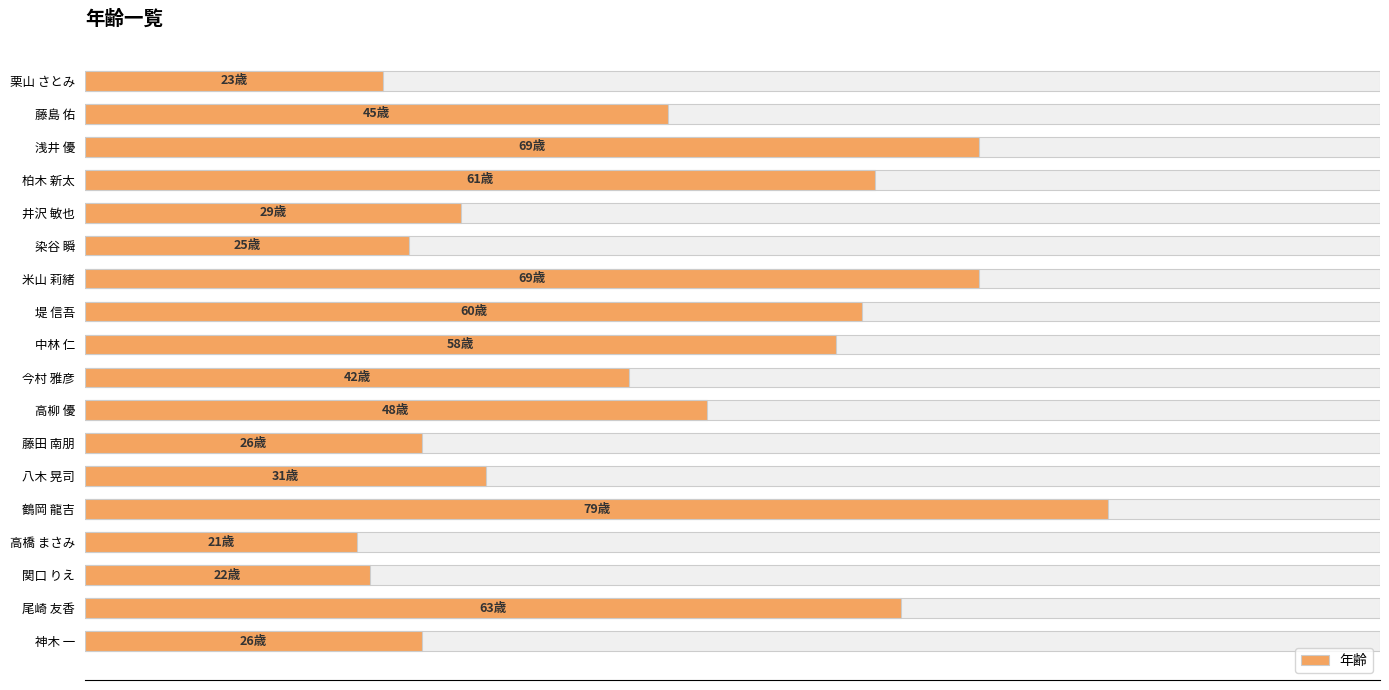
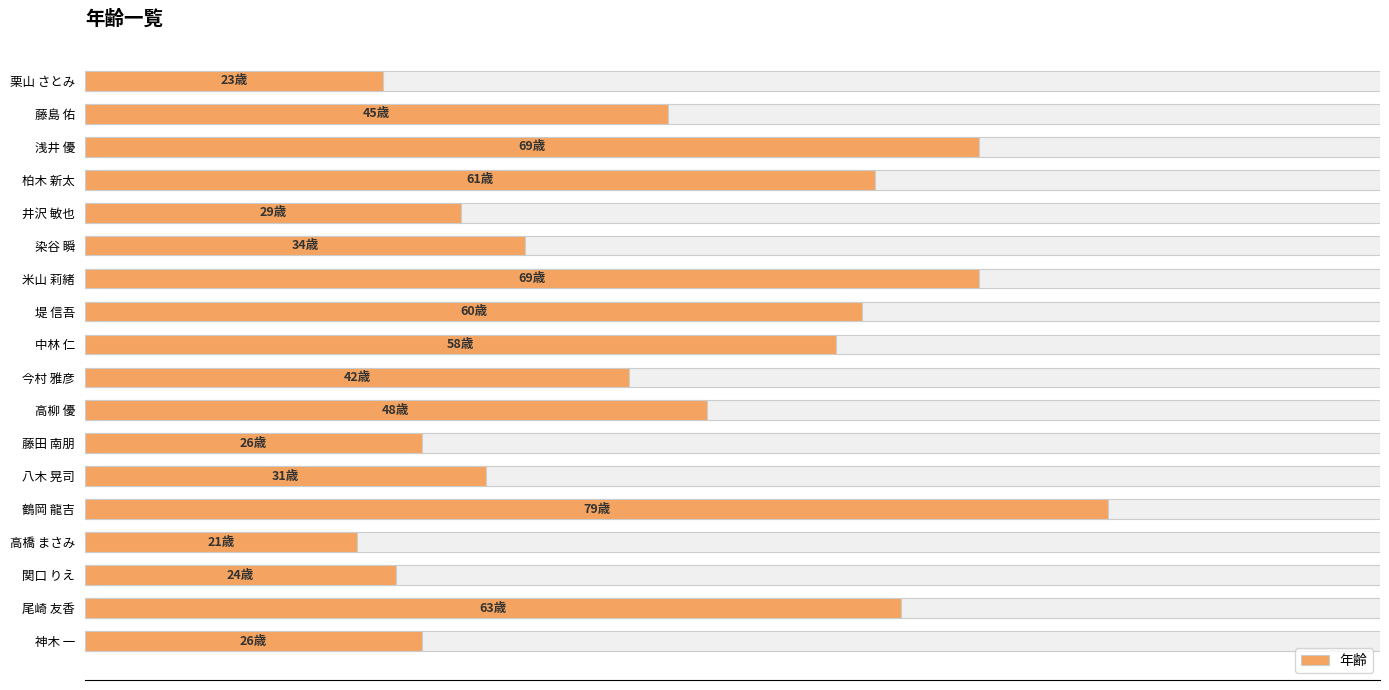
年齢, 染谷 瞬: 25歳 -> 34歳
年齢, 関口 りえ: 22歳 -> 24歳
